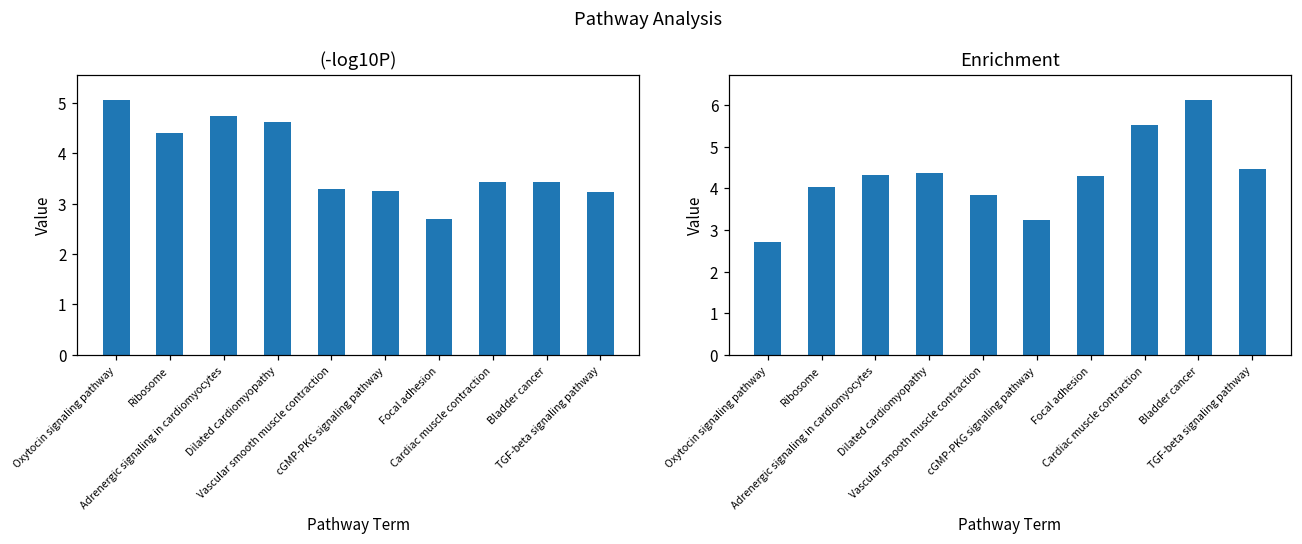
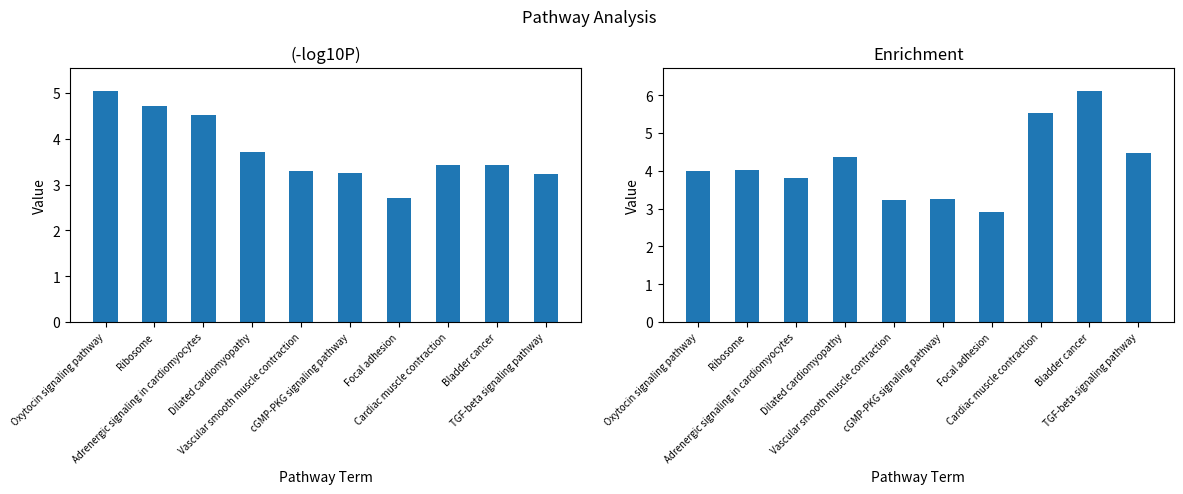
(-log10P), Ribosome: 4.4 -> 4.7
(-log10P), Adrenergic signaling in cardiomyocytes: 4.7 -> 4.5
(-log10P), Dilated cardiomyopathy: 4.6 -> 3.7
Enrichment, Oxytocin signaling pathway: 2.7 -> 4.0
Enrichment, Adrenergic signaling in cardiomyocytes: 4.3 -> 3.8
Enrichment, Vascular smooth muscle contraction: 3.8 -> 3.2
Enrichment, Focal adhesion: 4.3 -> 2.9
